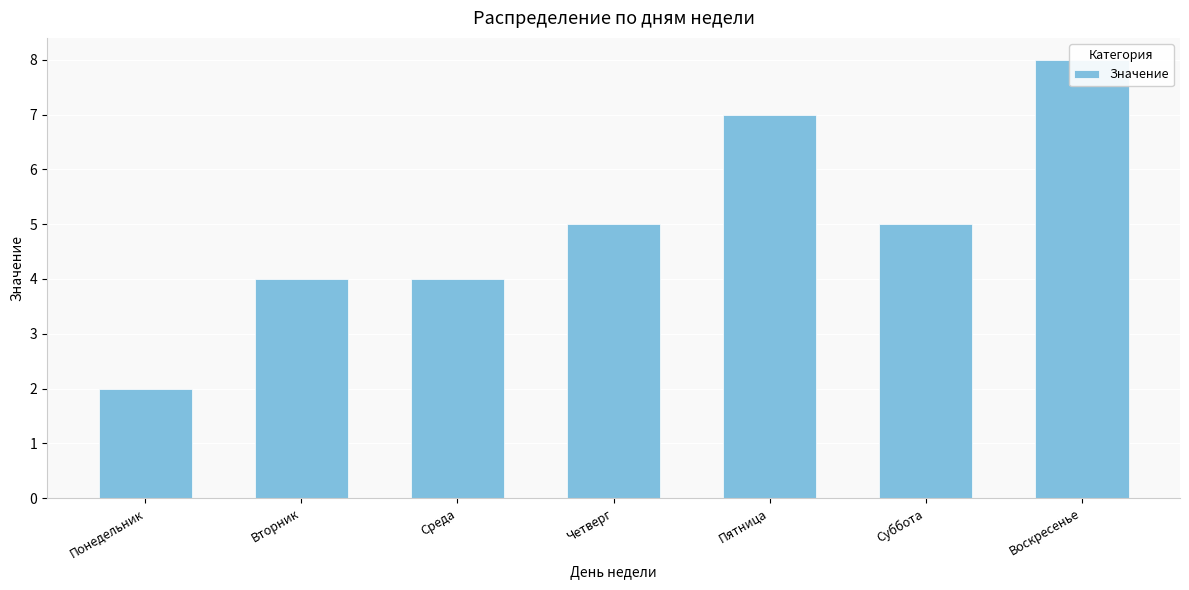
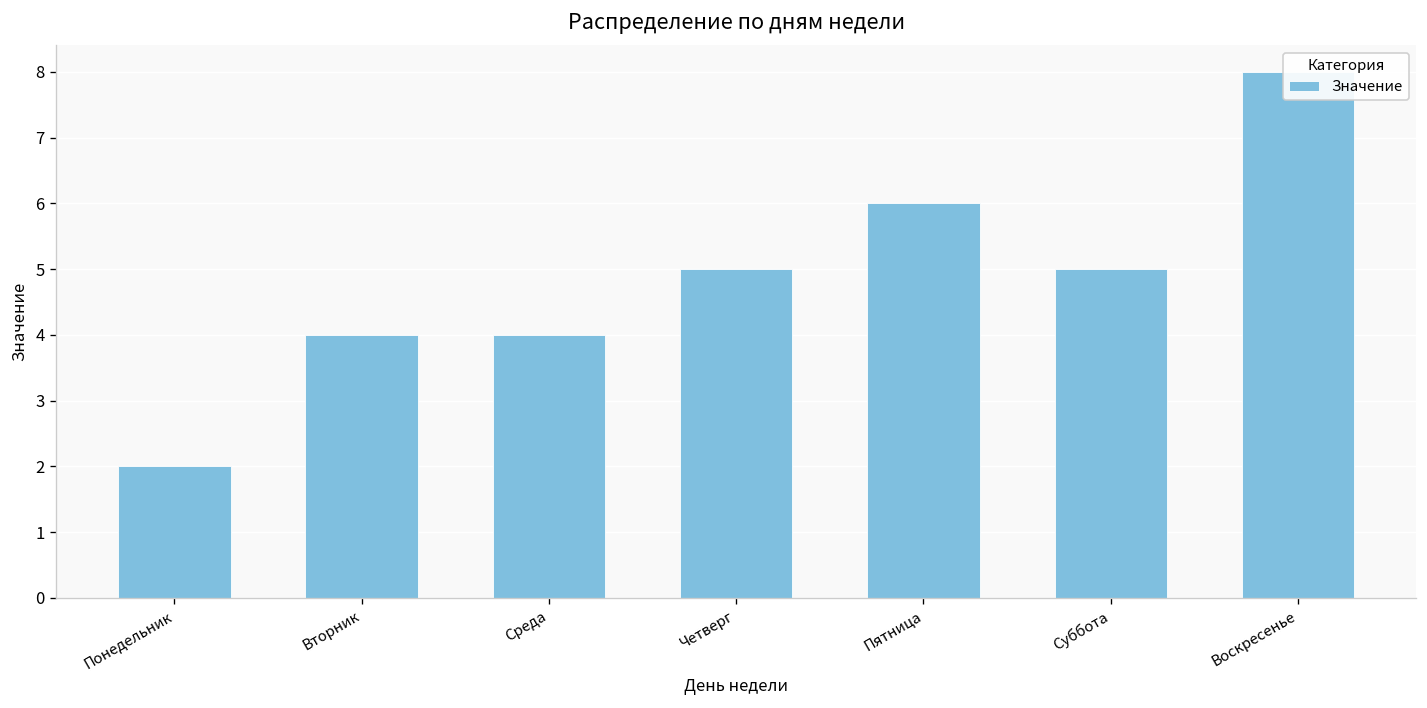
Пятница: 7 -> 6
